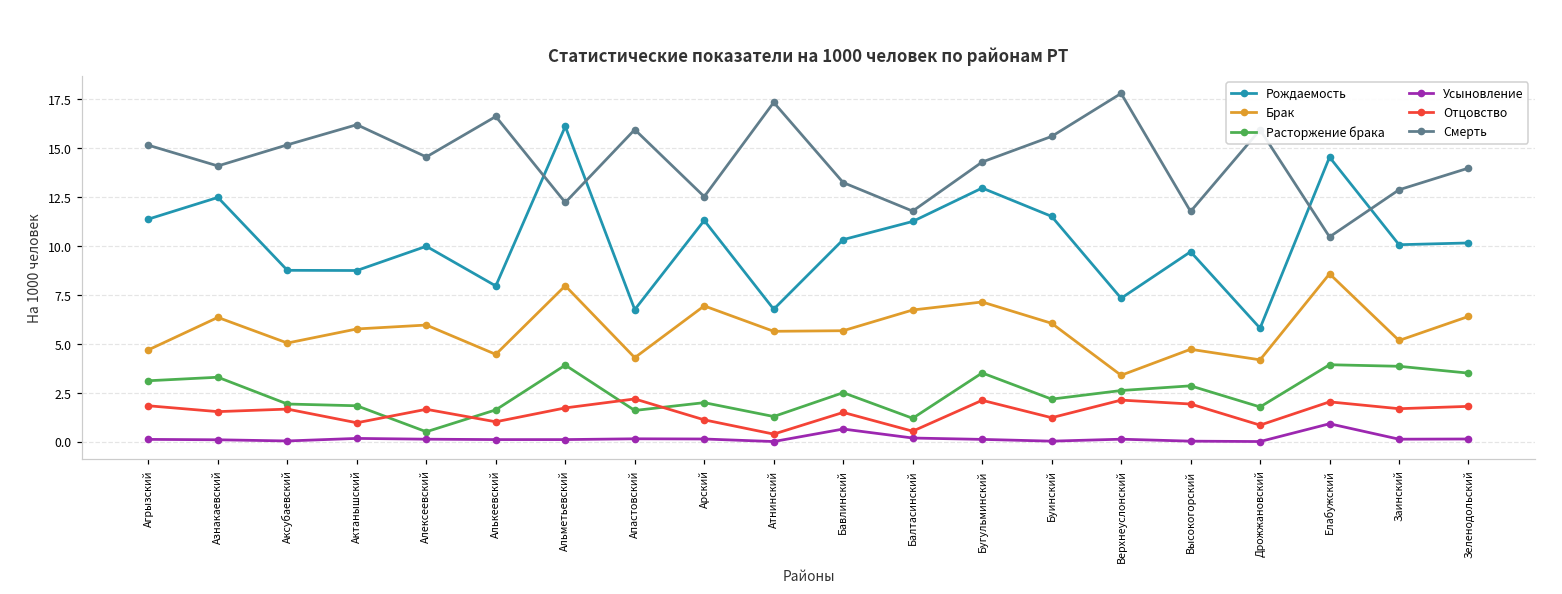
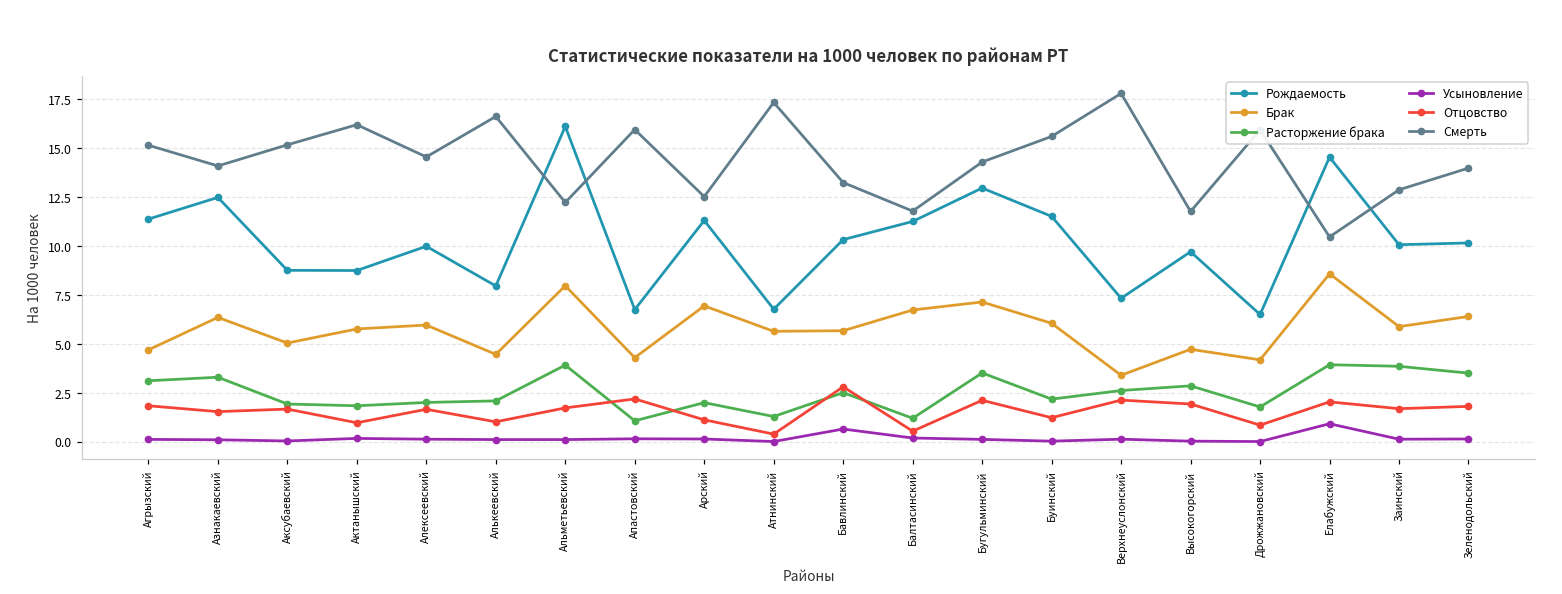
Расторжение брака, Алексеевский: 0.5 -> 2.0
Расторжение брака, Алькеевский: 1.6 -> 2.1
Расторжение брака, Апастовский: 1.6 -> 1.1
Отцовство, Бавлинский: 1.5 -> 2.8
Рождаемость, Дрожжановский: 5.8 -> 6.5
Брак, Заинский: 5.2 -> 5.9
